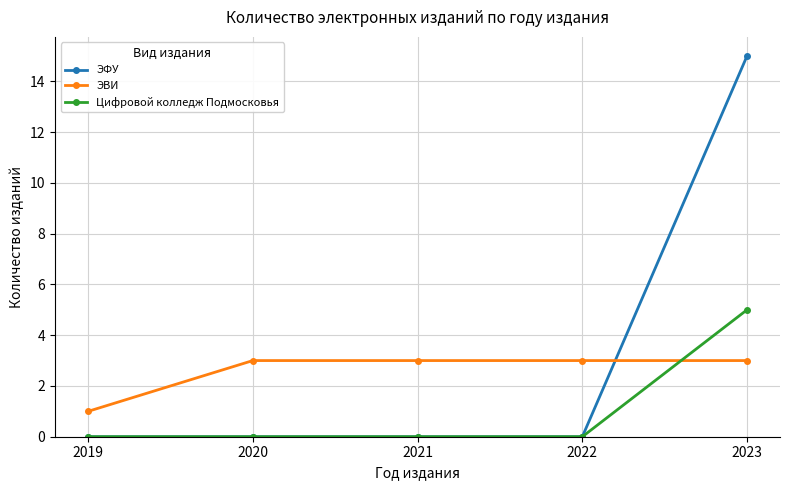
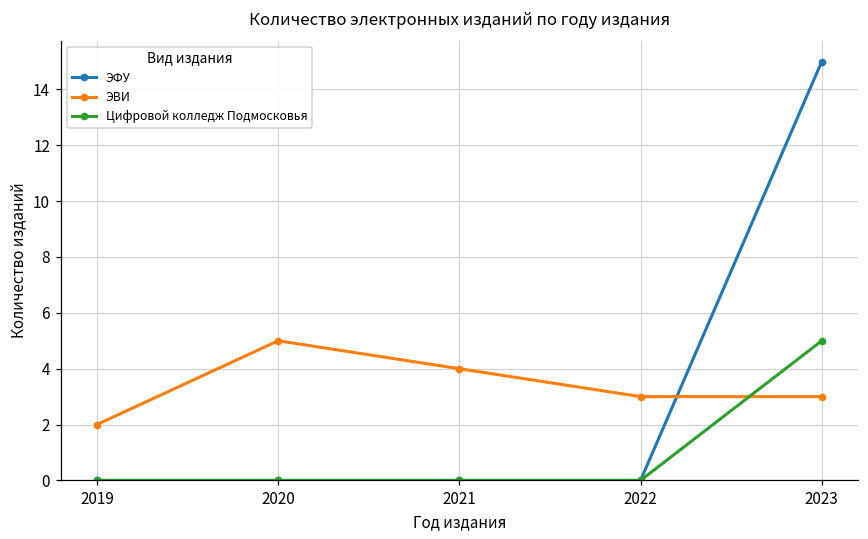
ЭВИ, 2019: 1 -> 2
ЭВИ, 2020: 3 -> 5
ЭВИ, 2021: 3 -> 4
